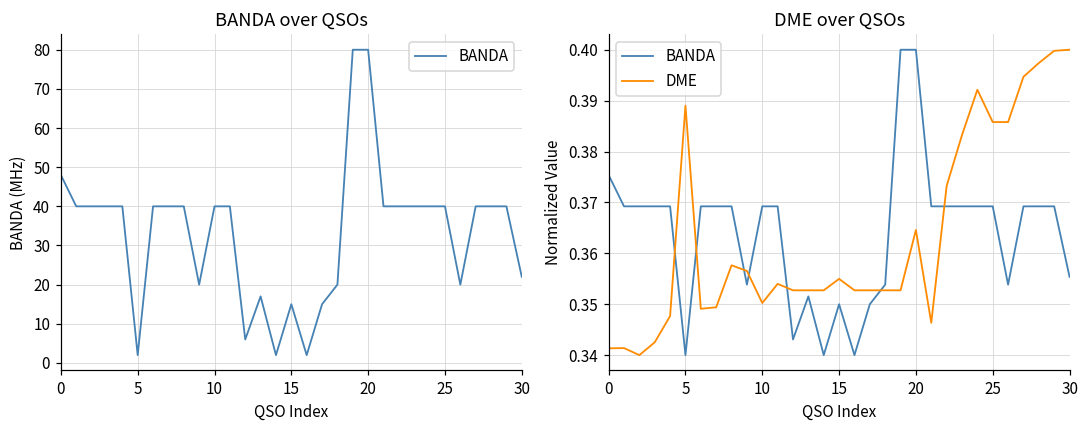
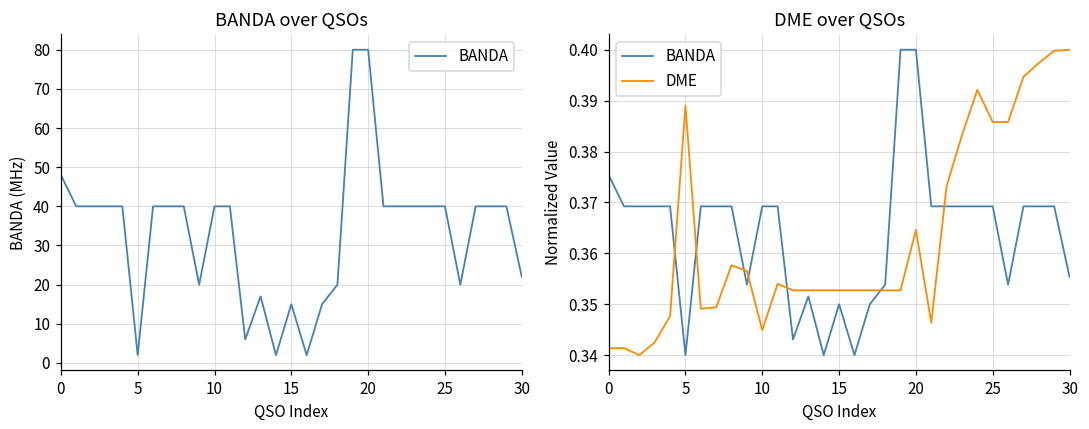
DME over QSOs, DME, 10: 0.350 -> 0.345
DME over QSOs, DME, 15: 0.355 -> 0.353
